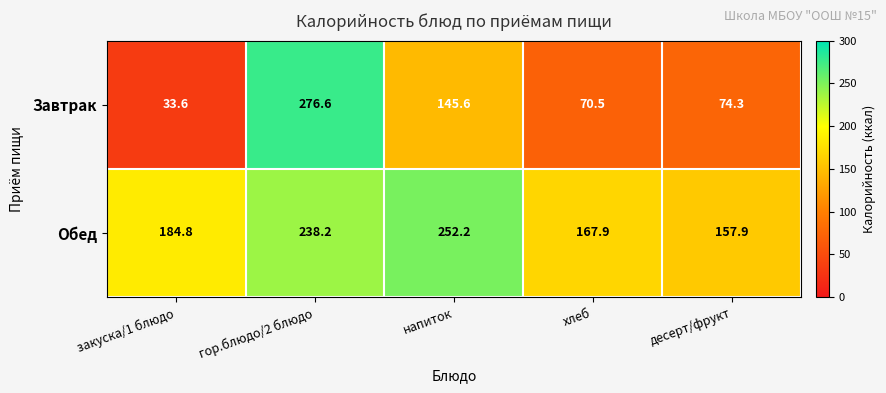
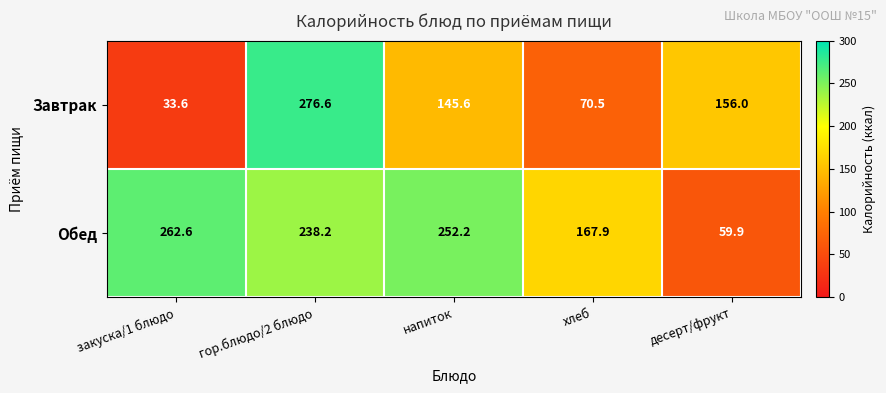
Завтрак, десерт/фрукт: 74.3 -> 156.0
Обед, закуска/1 блюдо: 184.8 -> 262.6
Обед, десерт/фрукт: 157.9 -> 59.9
